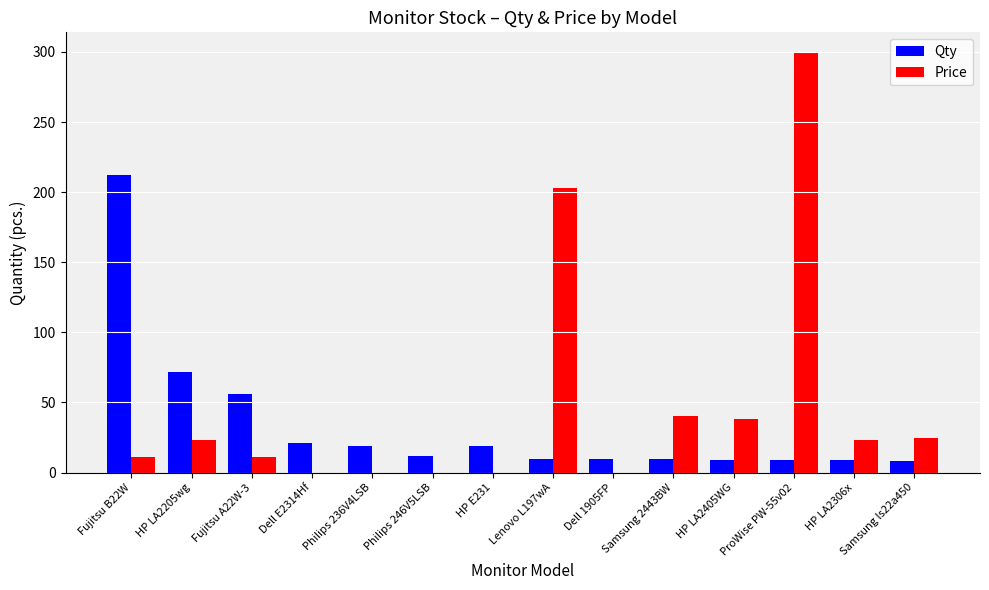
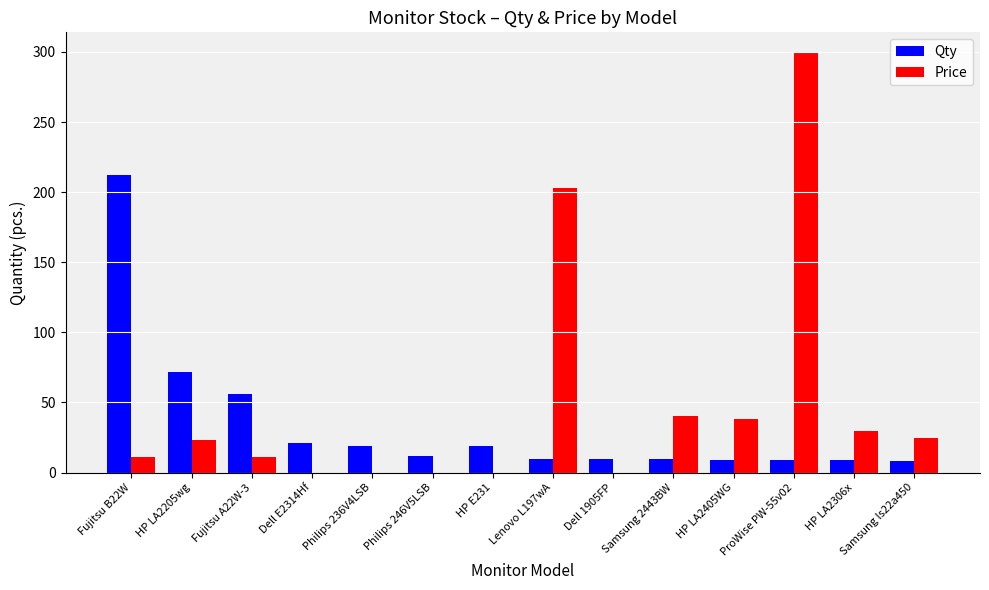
Price, HP LA2306x: 23 -> 30
